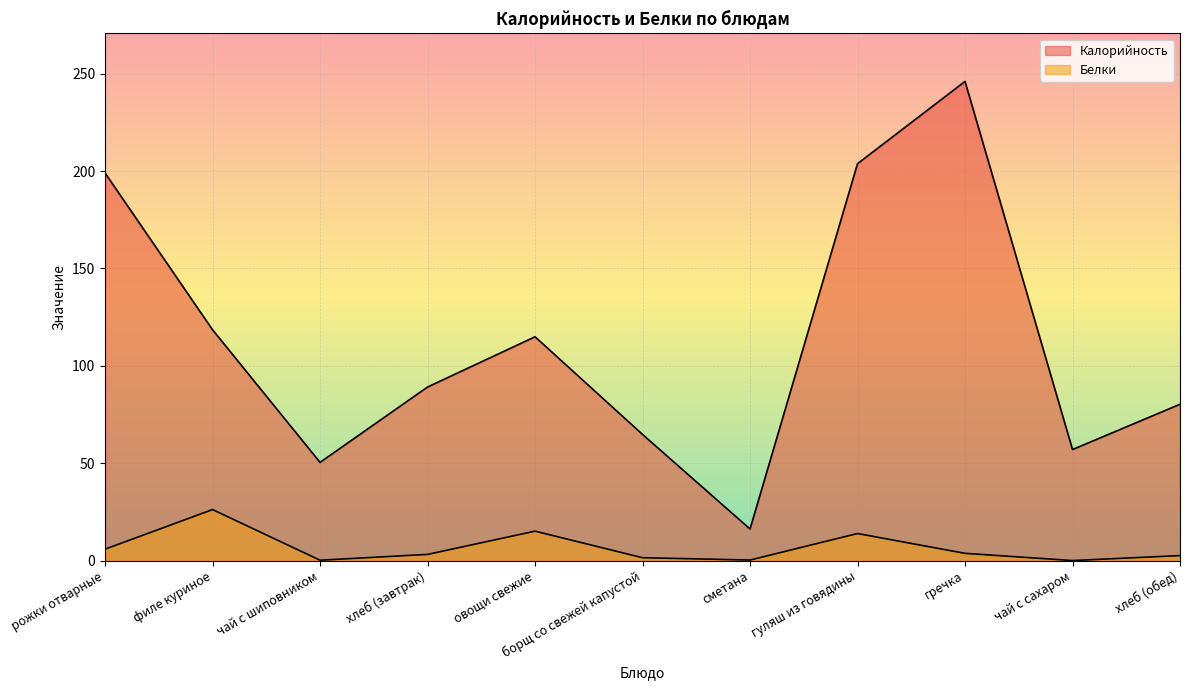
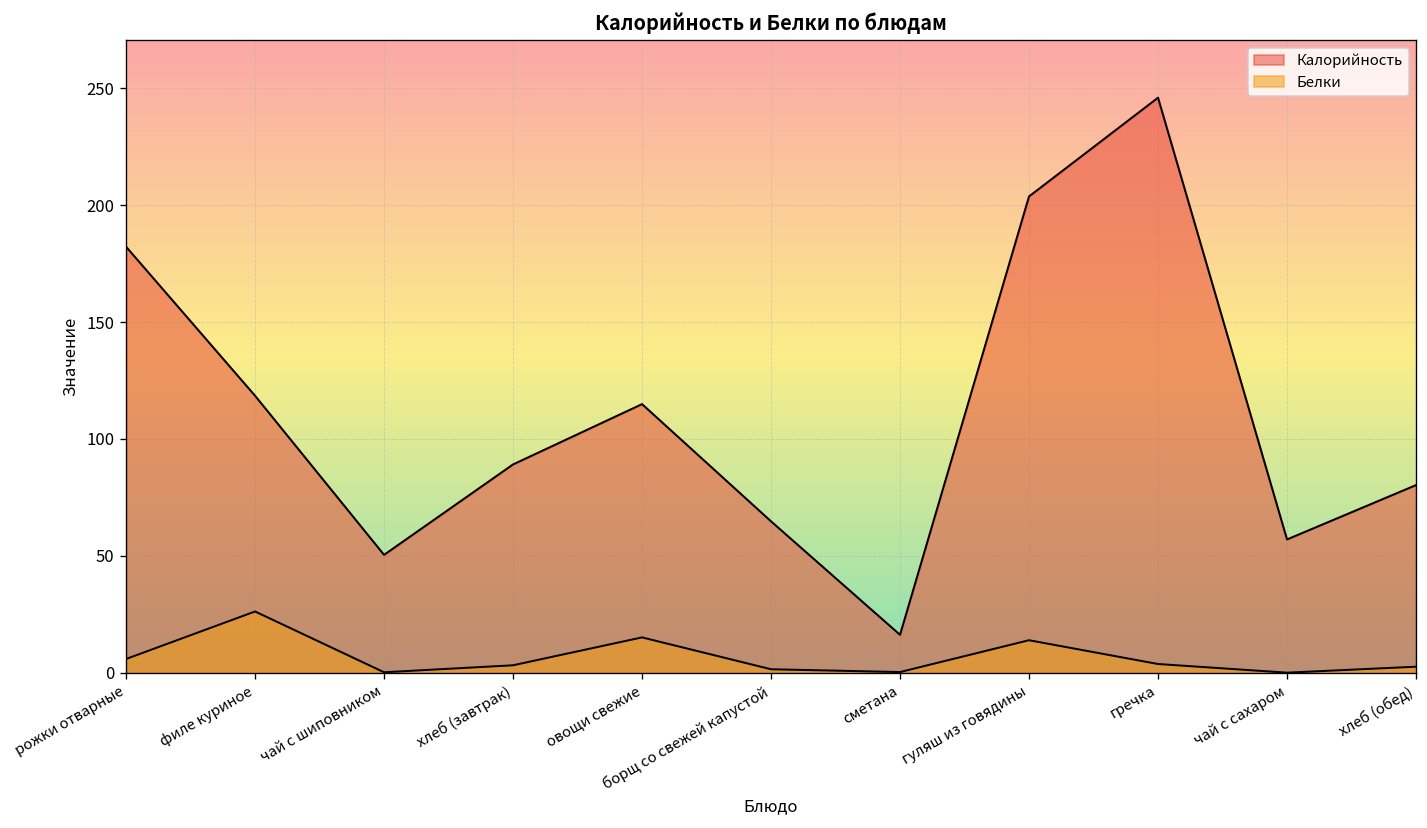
Калорийность, рожки отварные: 199 -> 182
